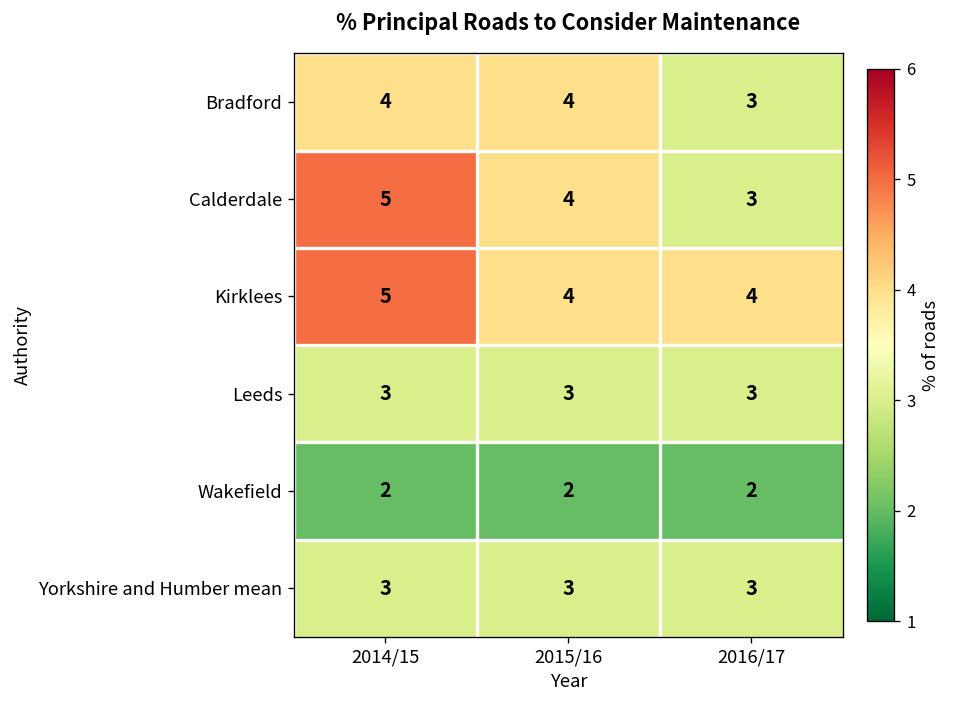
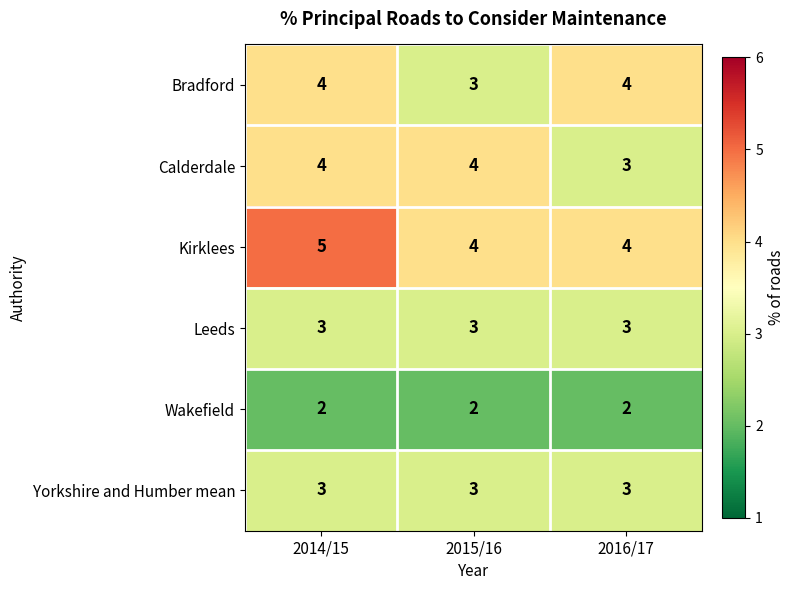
Bradford, 2015/16: 4 -> 3
Bradford, 2016/17: 3 -> 4
Calderdale, 2014/15: 5 -> 4
